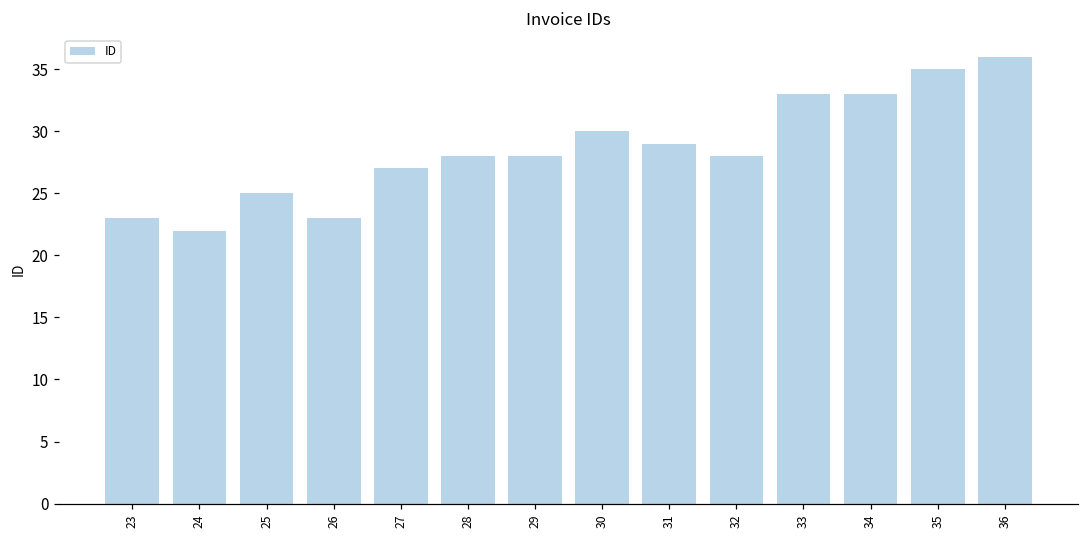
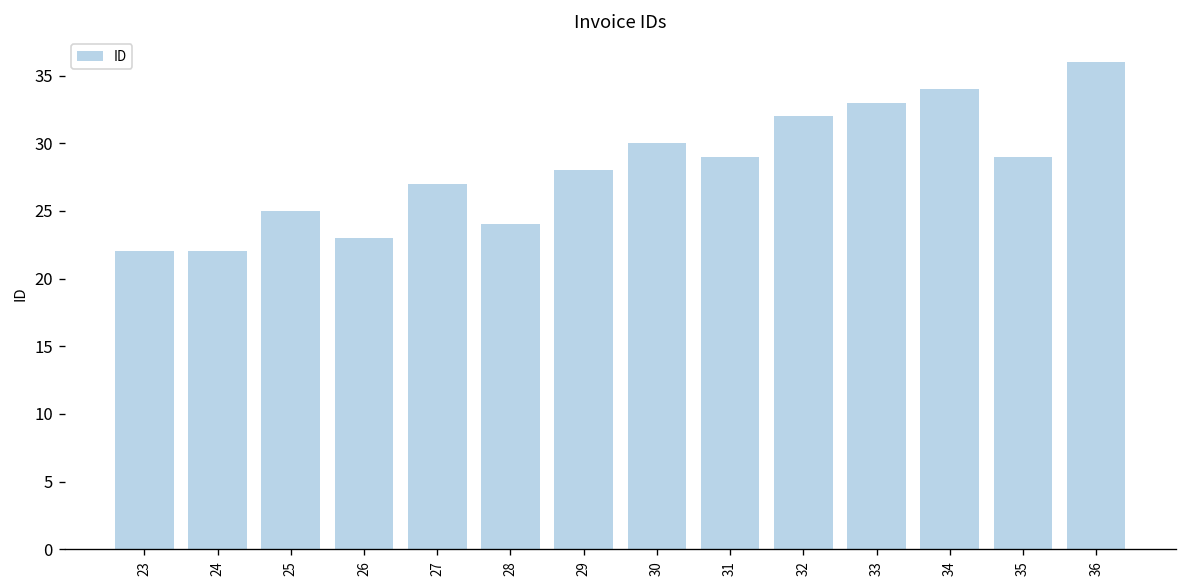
23: 23 -> 22
28: 28 -> 24
32: 28 -> 32
34: 33 -> 34
35: 35 -> 29
